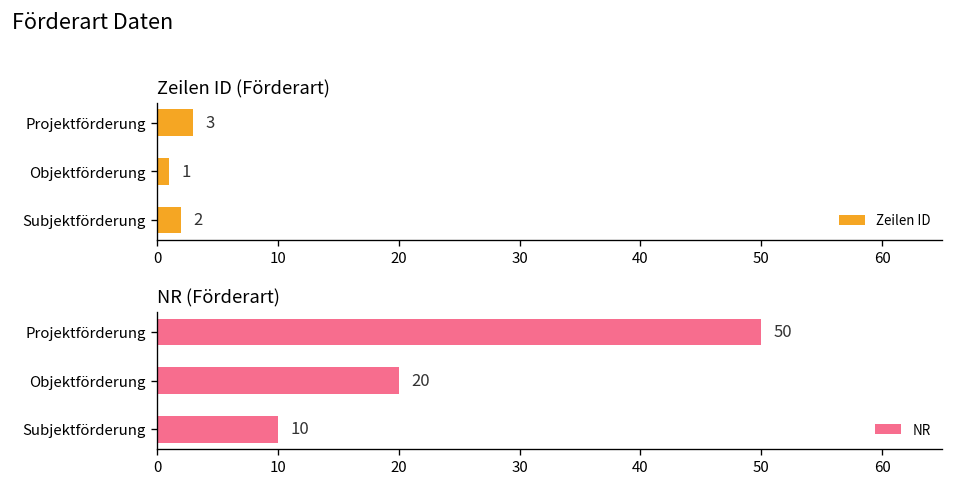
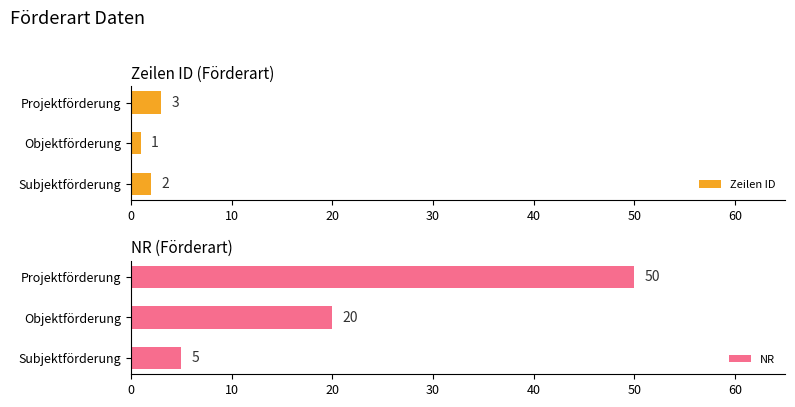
NR (Förderart), Subjektförderung: 10 -> 5
